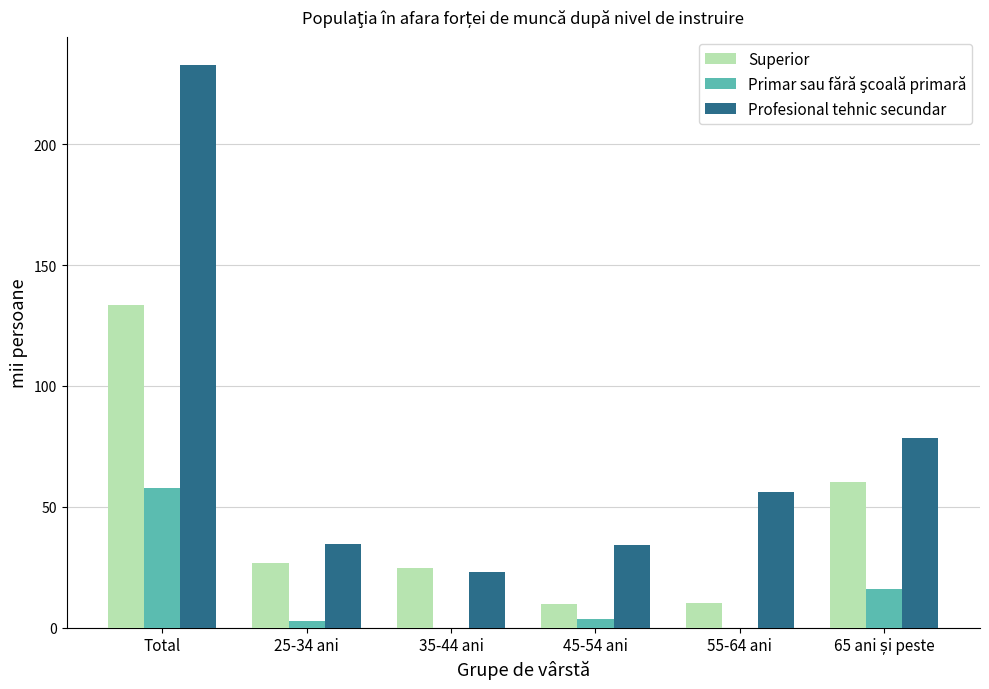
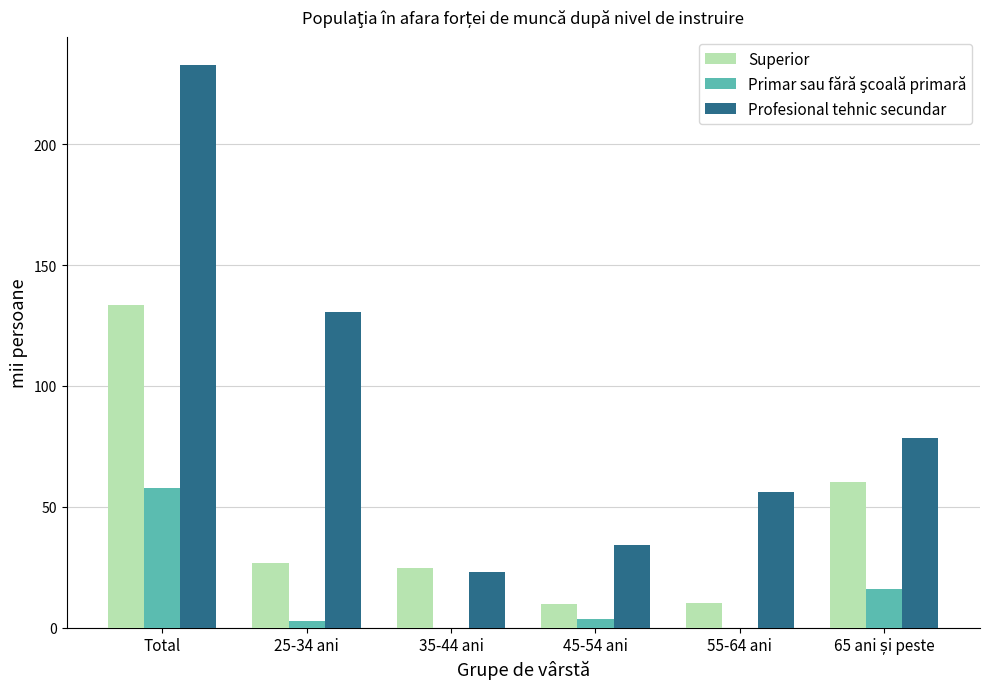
Profesional tehnic secundar, 25-34 ani: 35 -> 130
